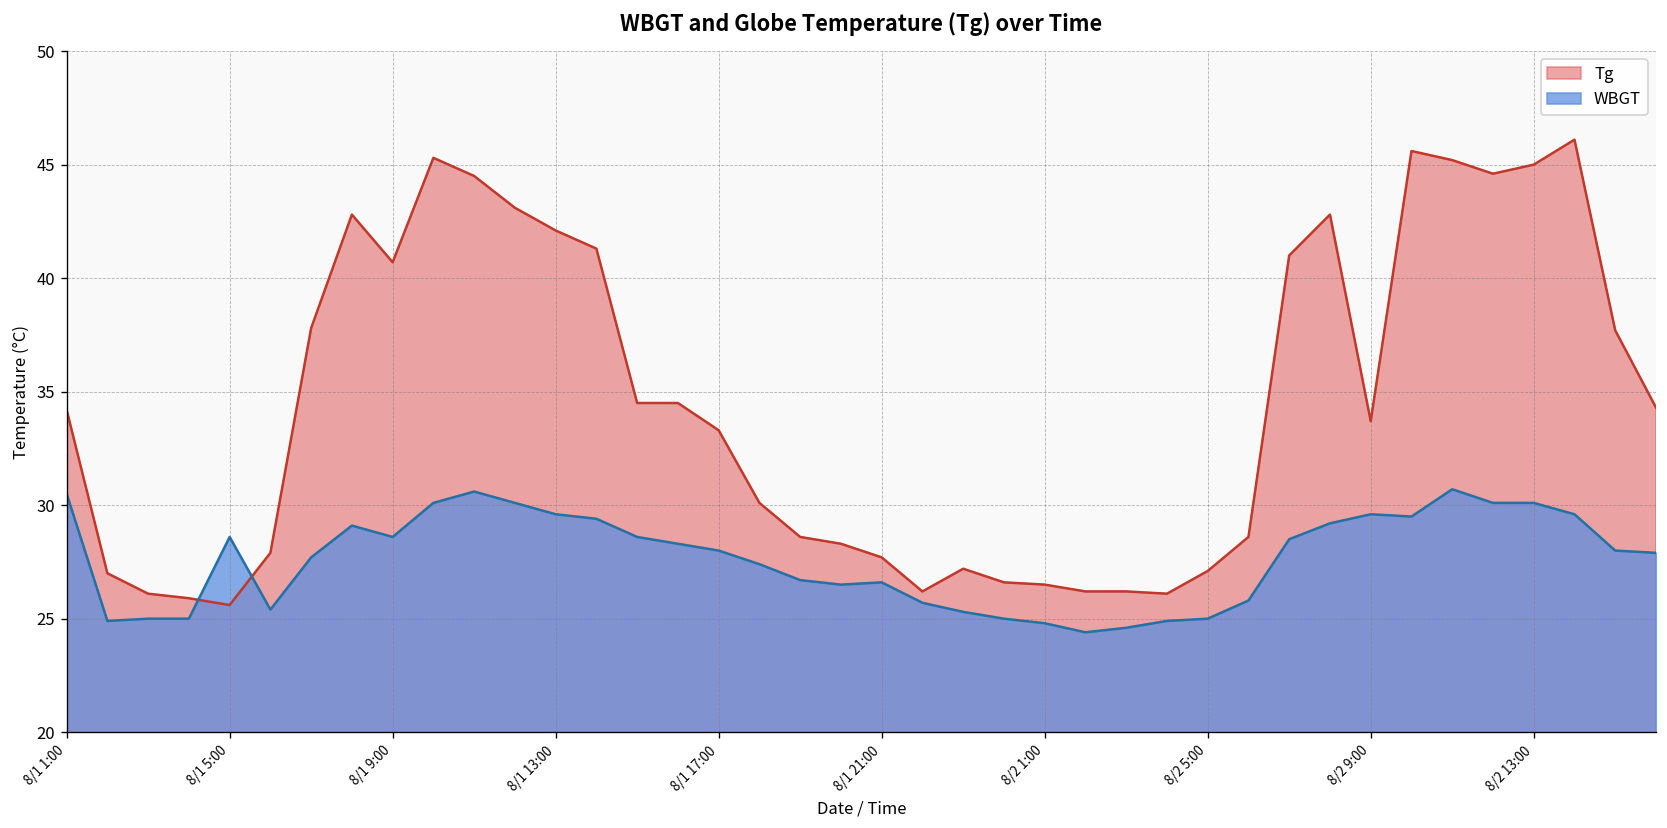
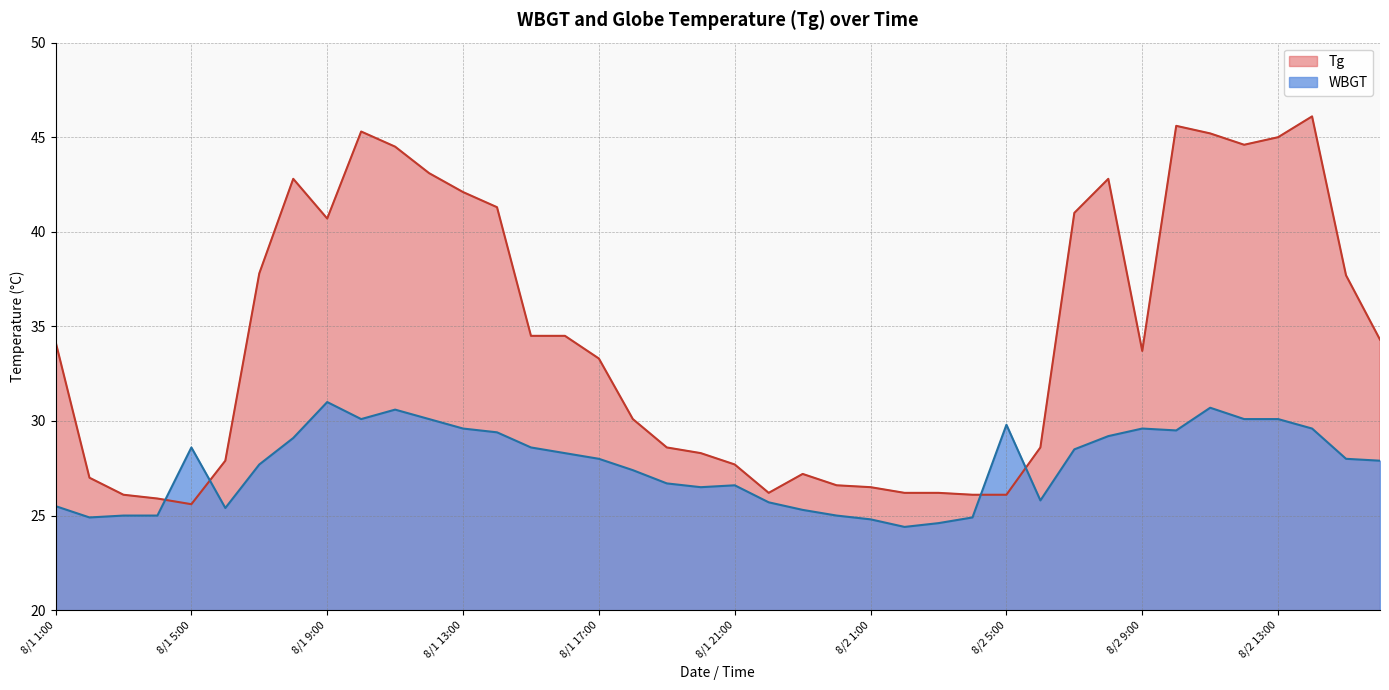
WBGT, 8/1 1:00: 30.5 -> 25.5
WBGT, 8/1 9:00: 28.6 -> 31.0
Tg, 8/2 5:00: 27.1 -> 26.1
WBGT, 8/2 5:00: 25.0 -> 29.8
